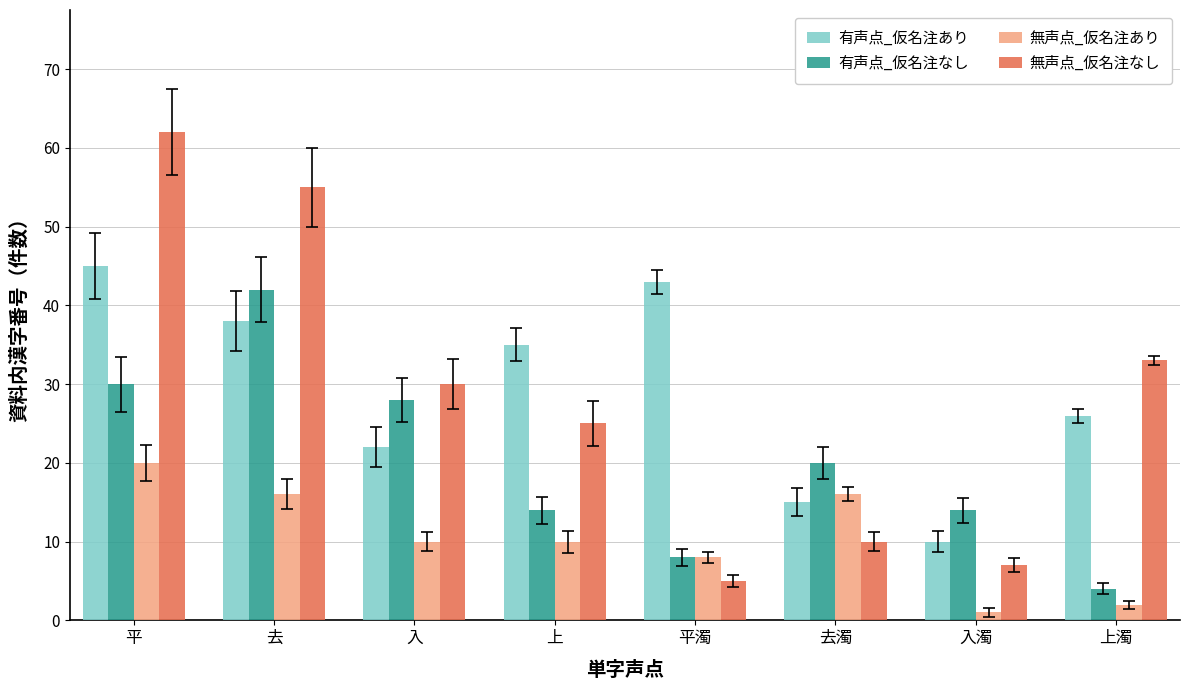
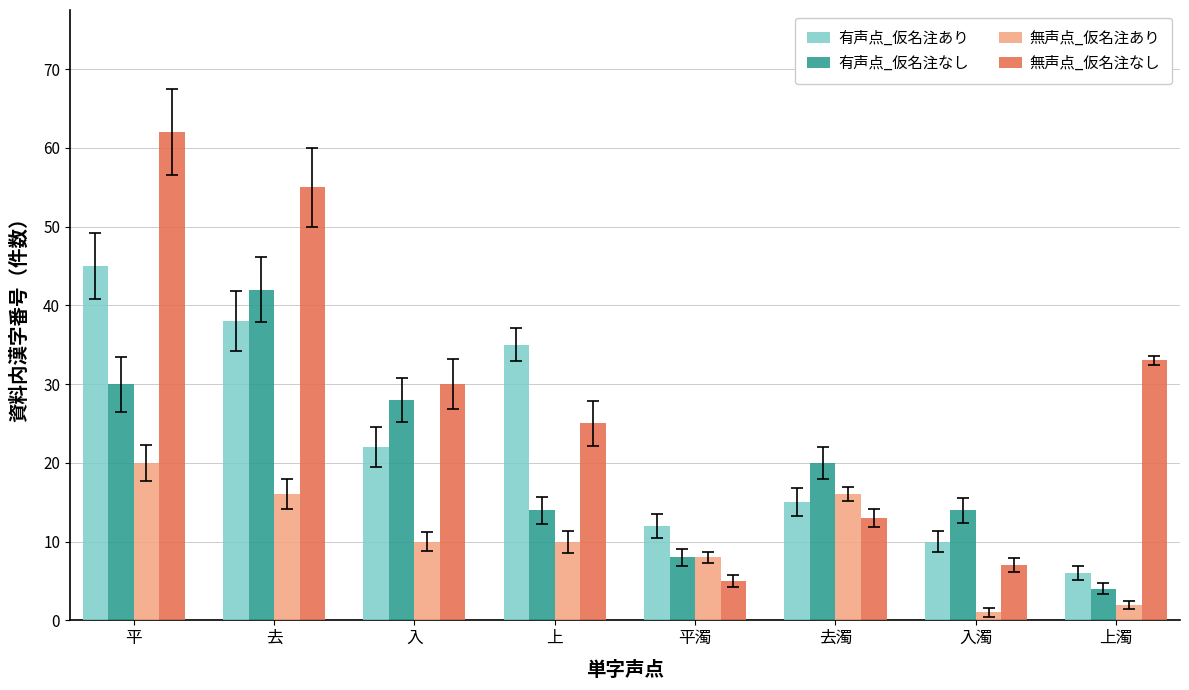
有声点_仮名注あり, 平濁: 43 -> 12
無声点_仮名注なし, 去濁: 10 -> 13
有声点_仮名注あり, 上濁: 26 -> 6
